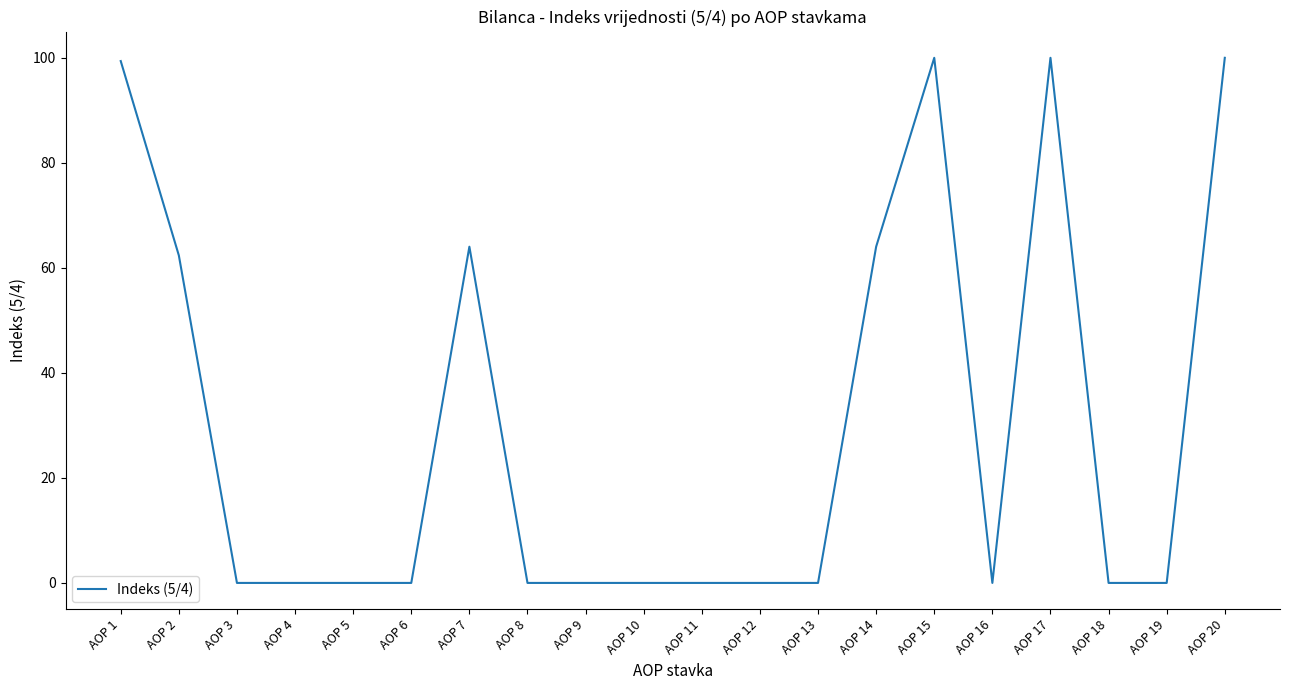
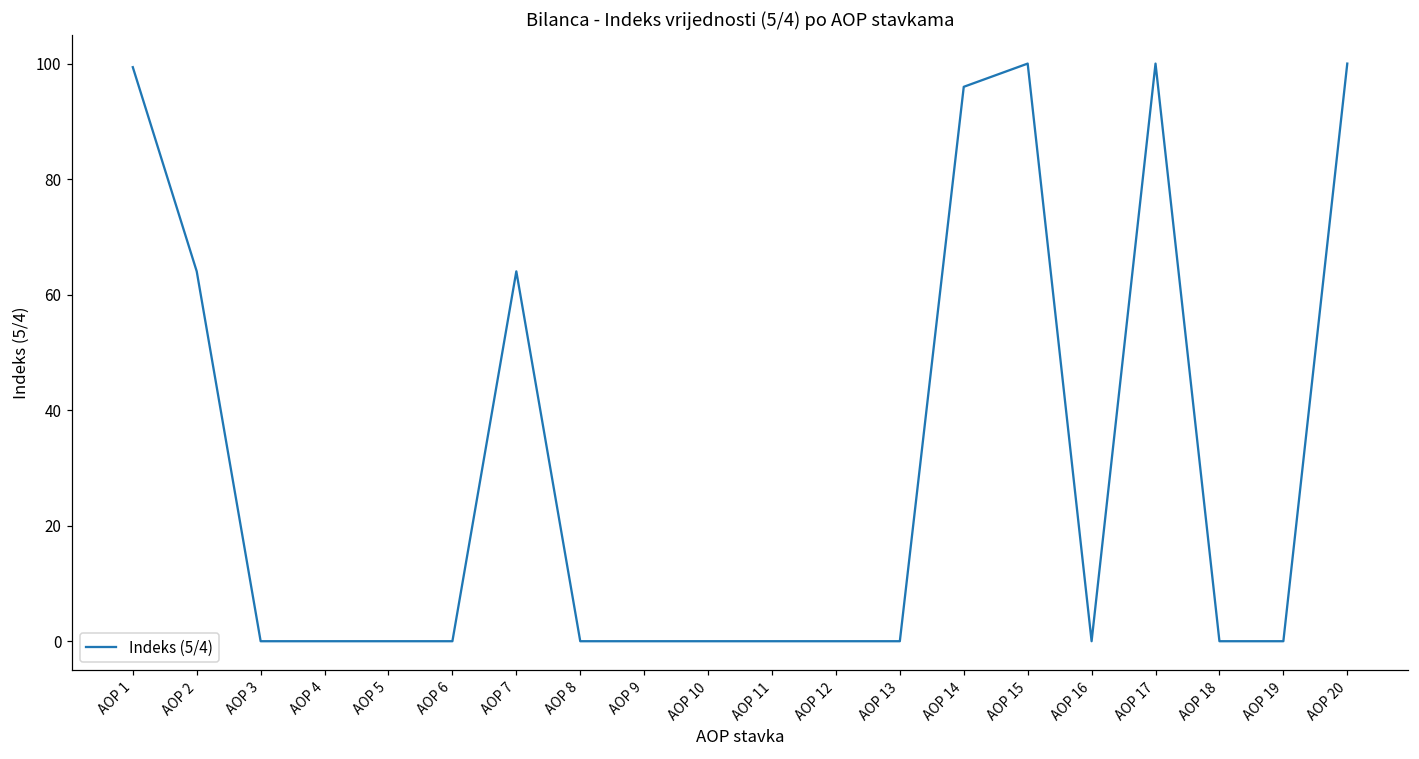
AOP 2: 62 -> 64
AOP 14: 64 -> 96
